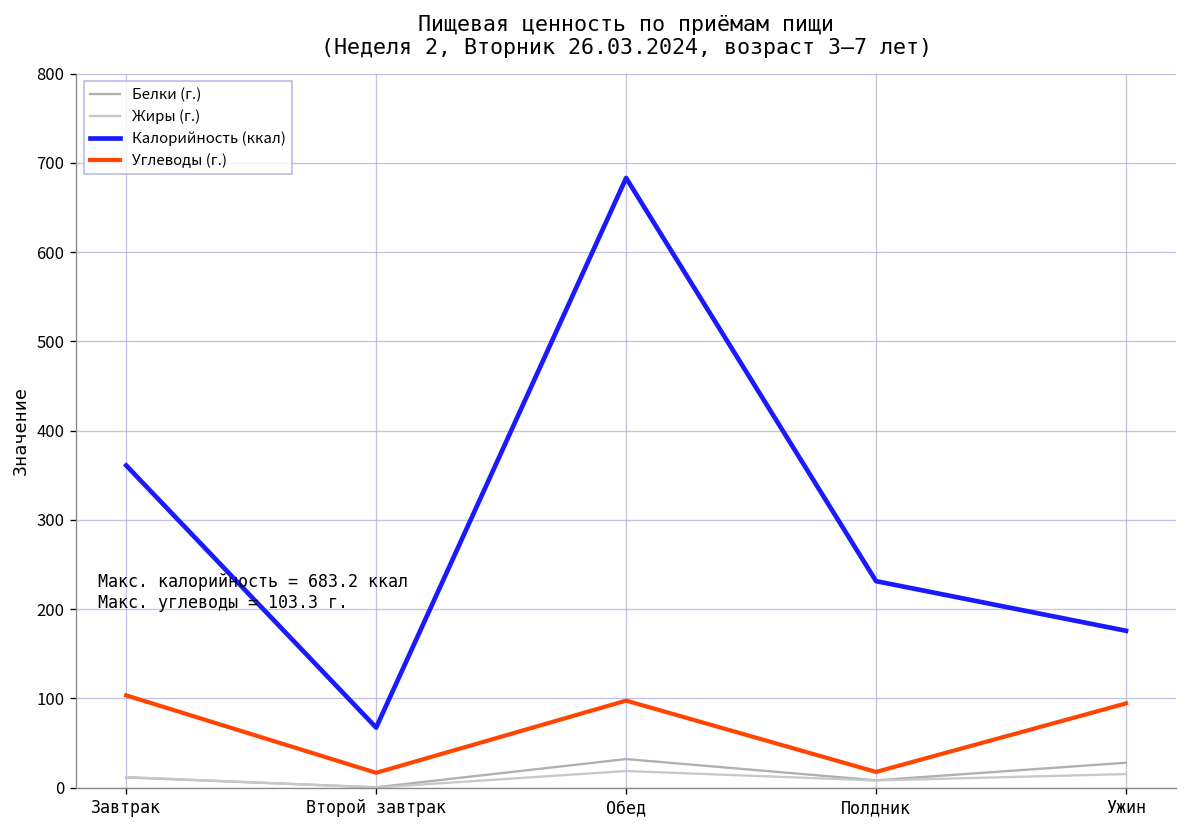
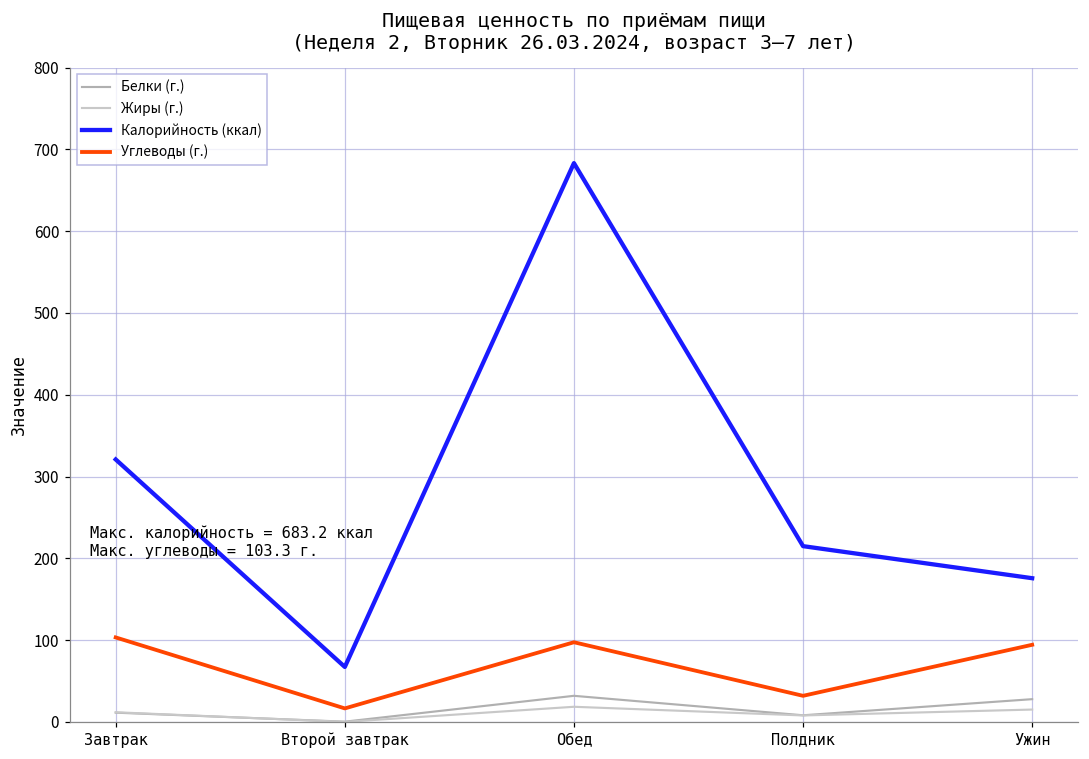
Калорийность (ккал), Завтрак: 360 -> 320
Калорийность (ккал), Полдник: 230 -> 210
Углеводы (г.), Полдник: 20 -> 30
